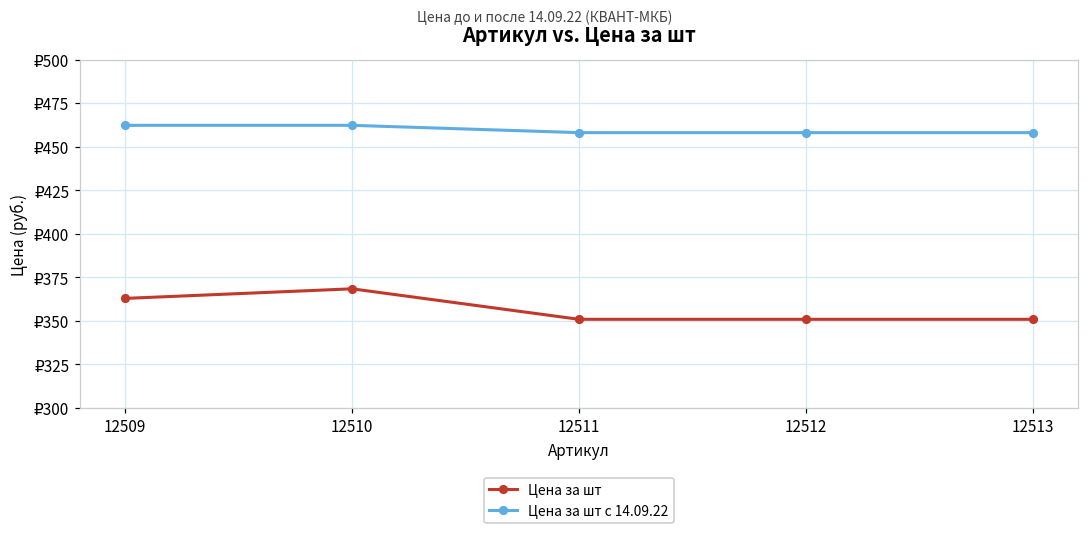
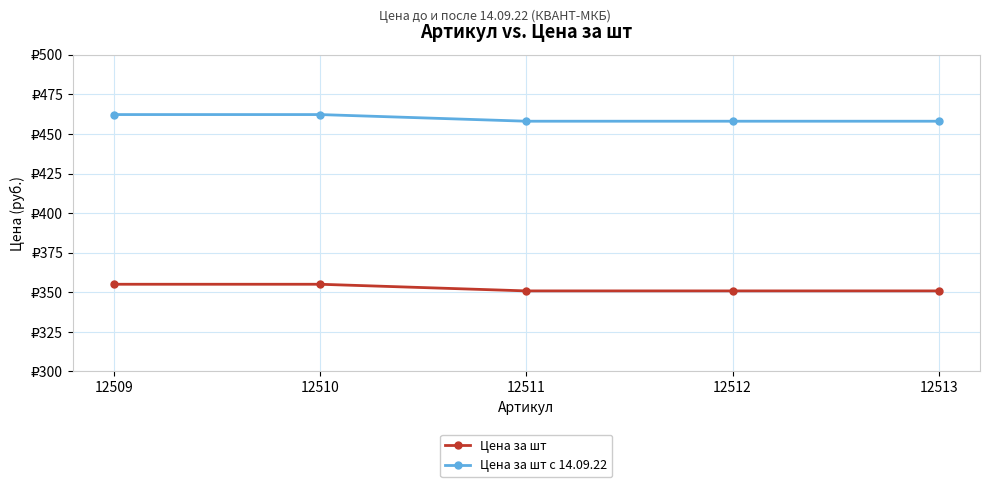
Цена за шт, 12509: ₽363 -> ₽355
Цена за шт, 12510: ₽368 -> ₽355
